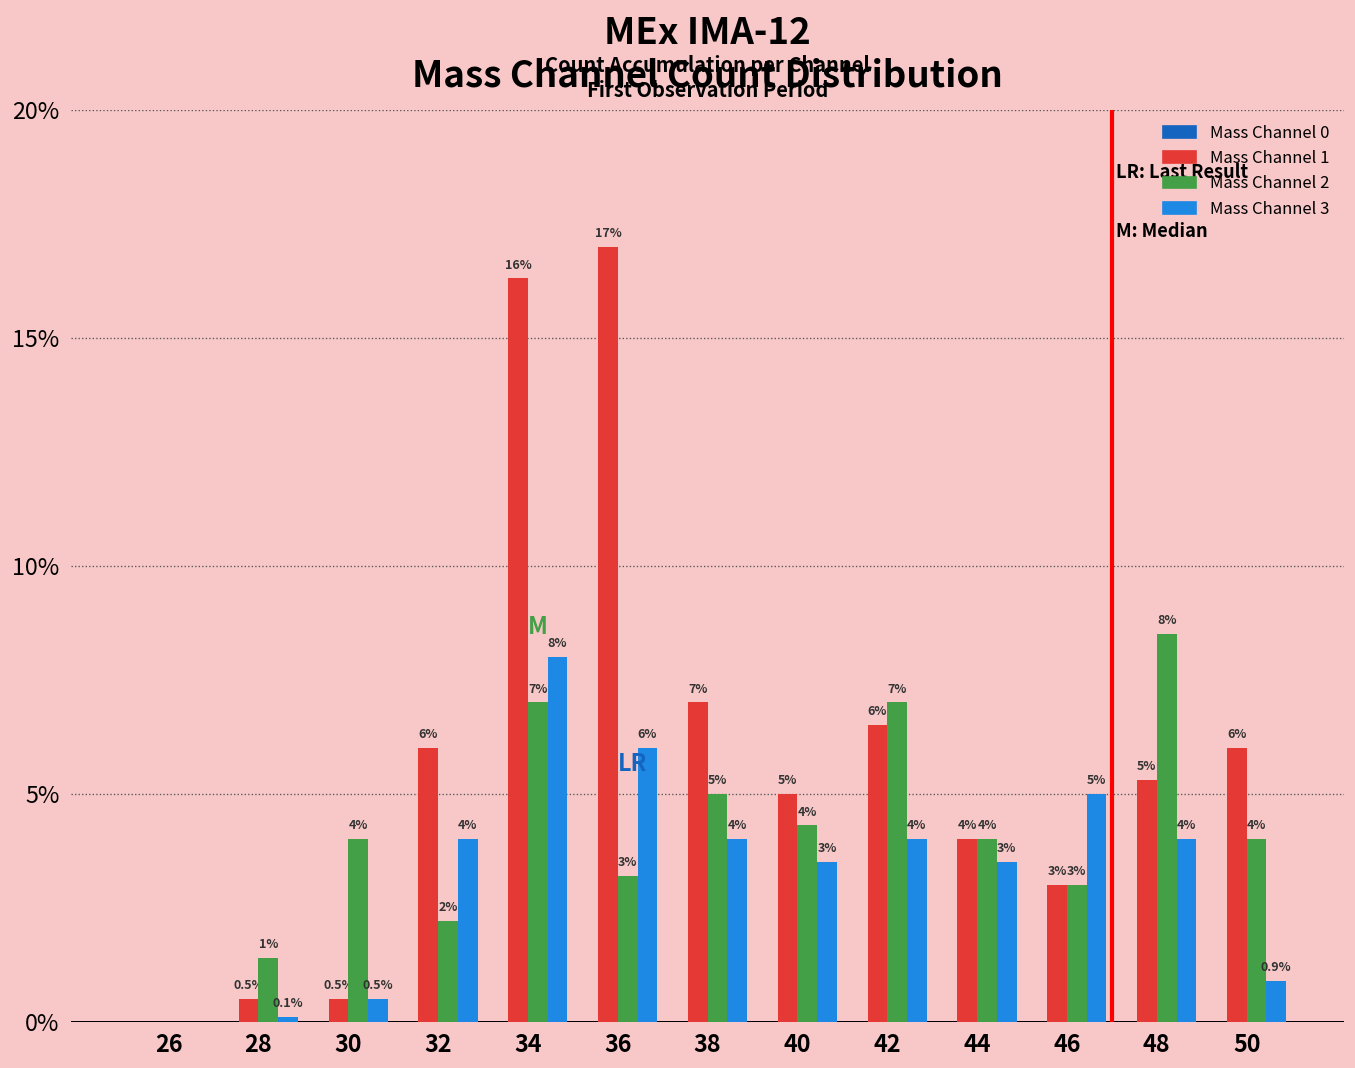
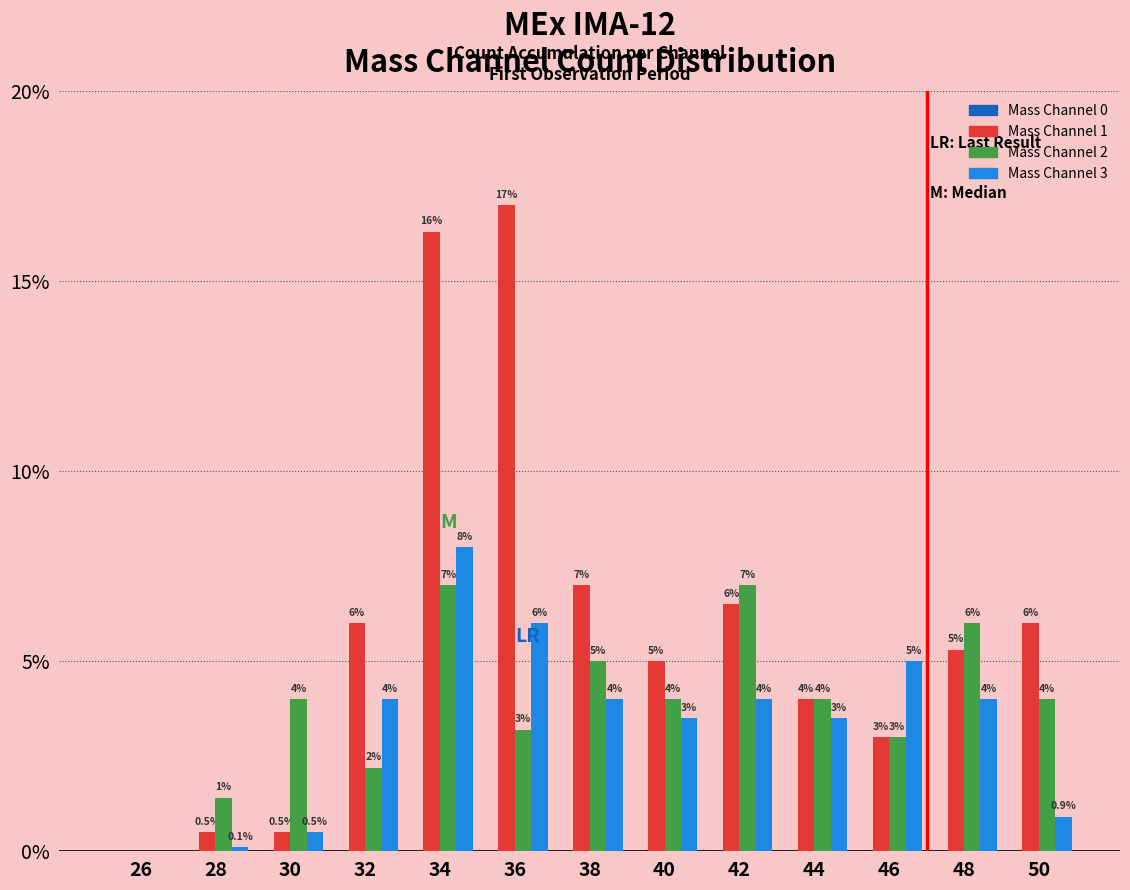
Mass Channel 2, 40: 4.3% -> 4.0%
Mass Channel 2, 48: 8% -> 6%
